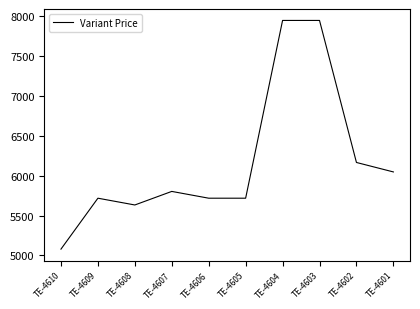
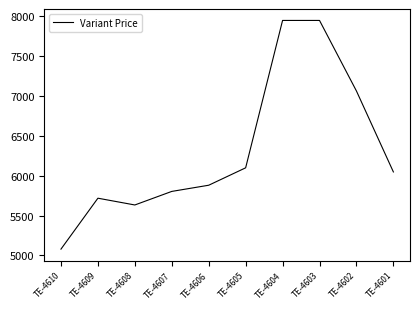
TE-4606: 5700 -> 5900
TE-4605: 5700 -> 6100
TE-4602: 6200 -> 7100
